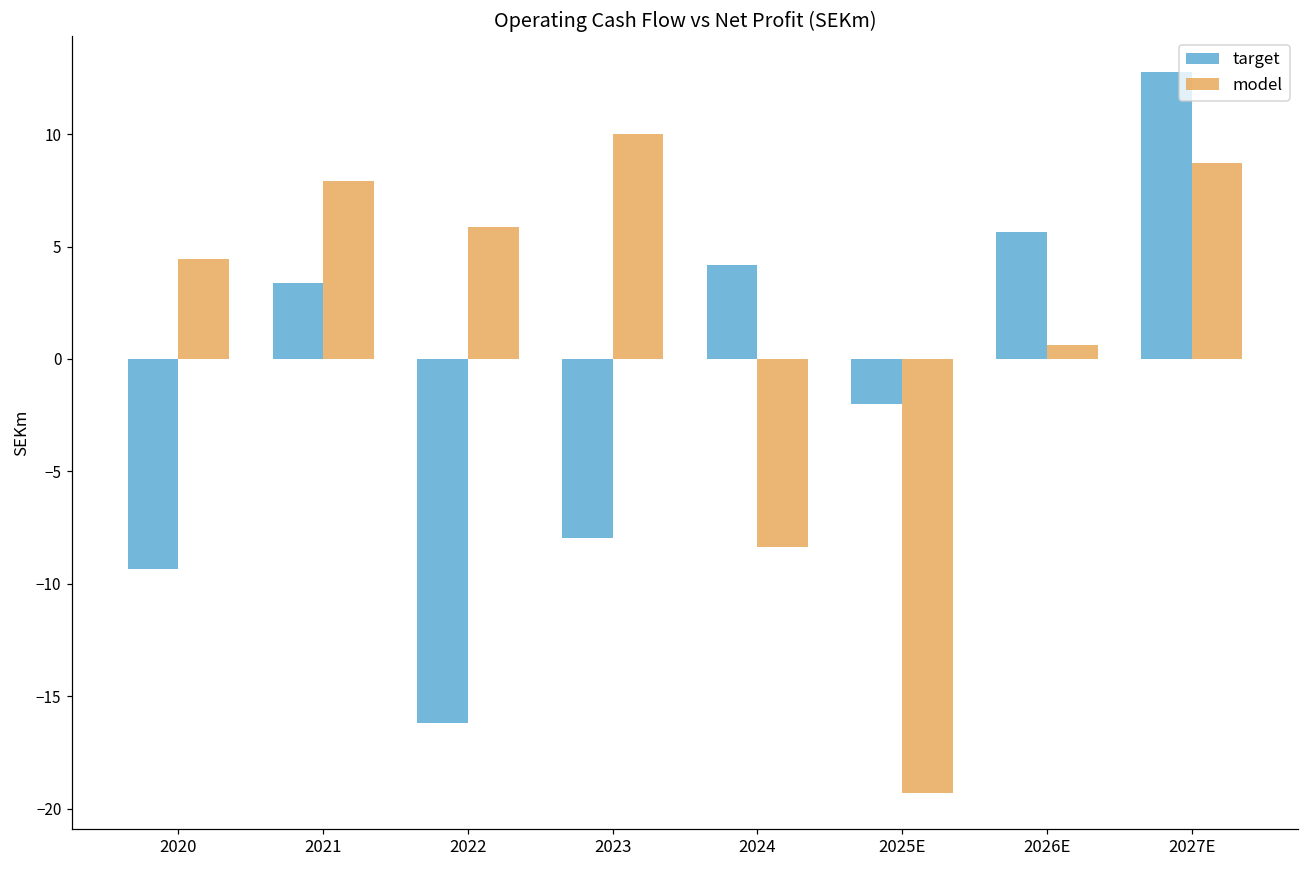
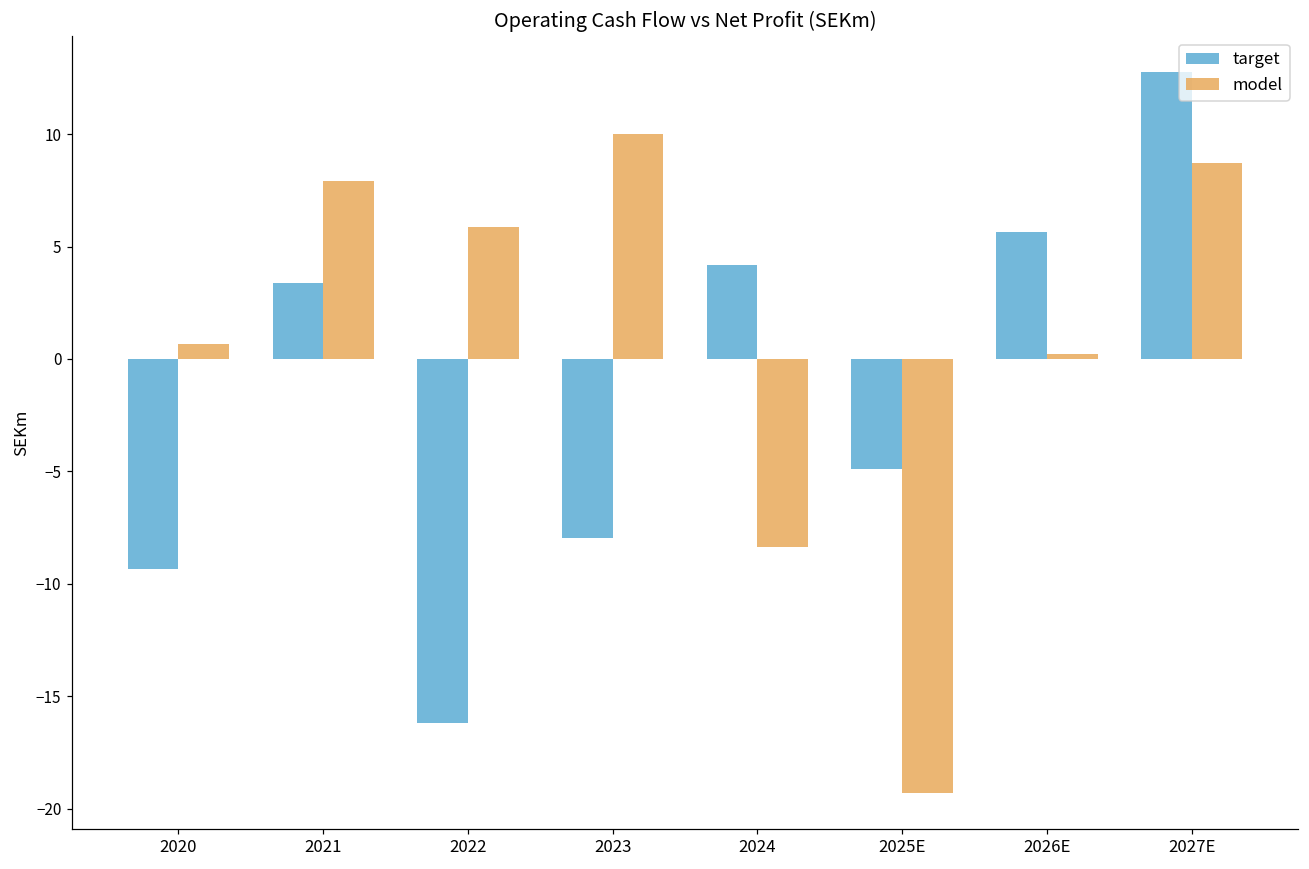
model, 2020: 4.4 -> 0.7
target, 2025E: -2.0 -> -4.9
model, 2026E: 0.6 -> 0.2
